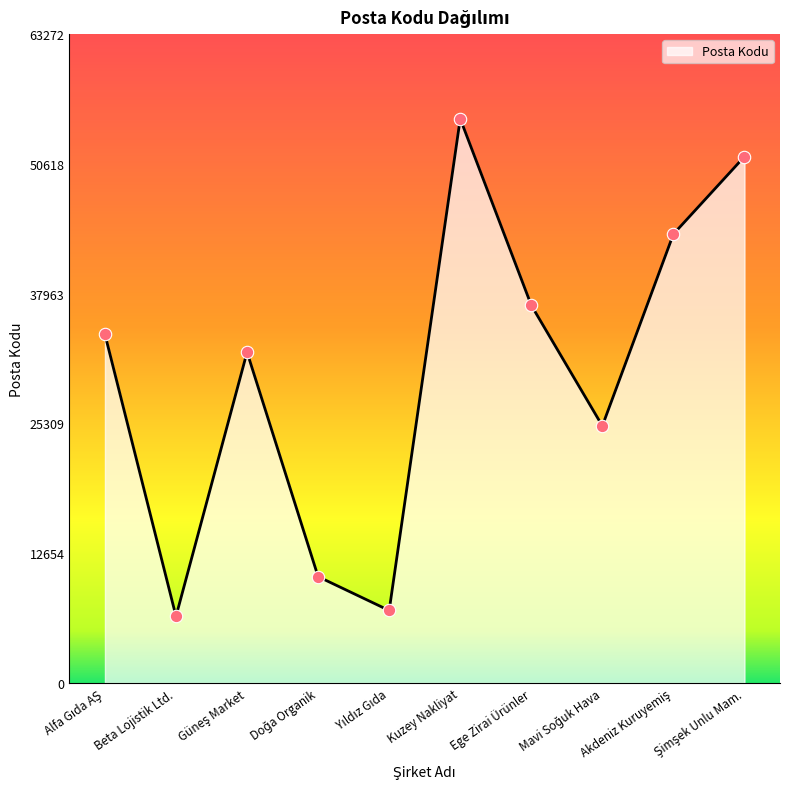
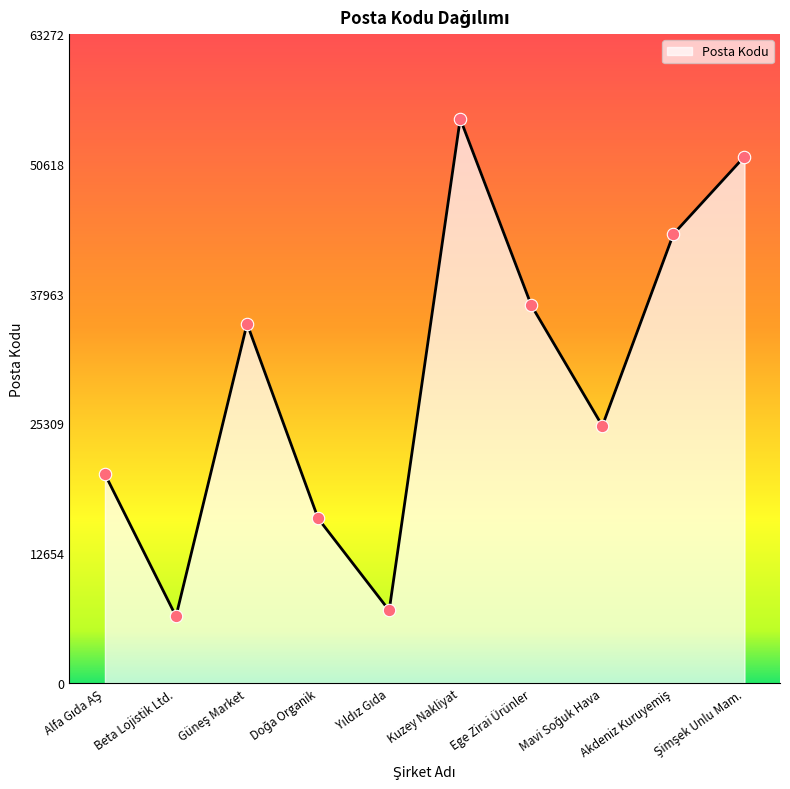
Alfa Gıda AŞ: 34000 -> 20400
Güneş Market: 32300 -> 35000
Doğa Organik: 10400 -> 16000
